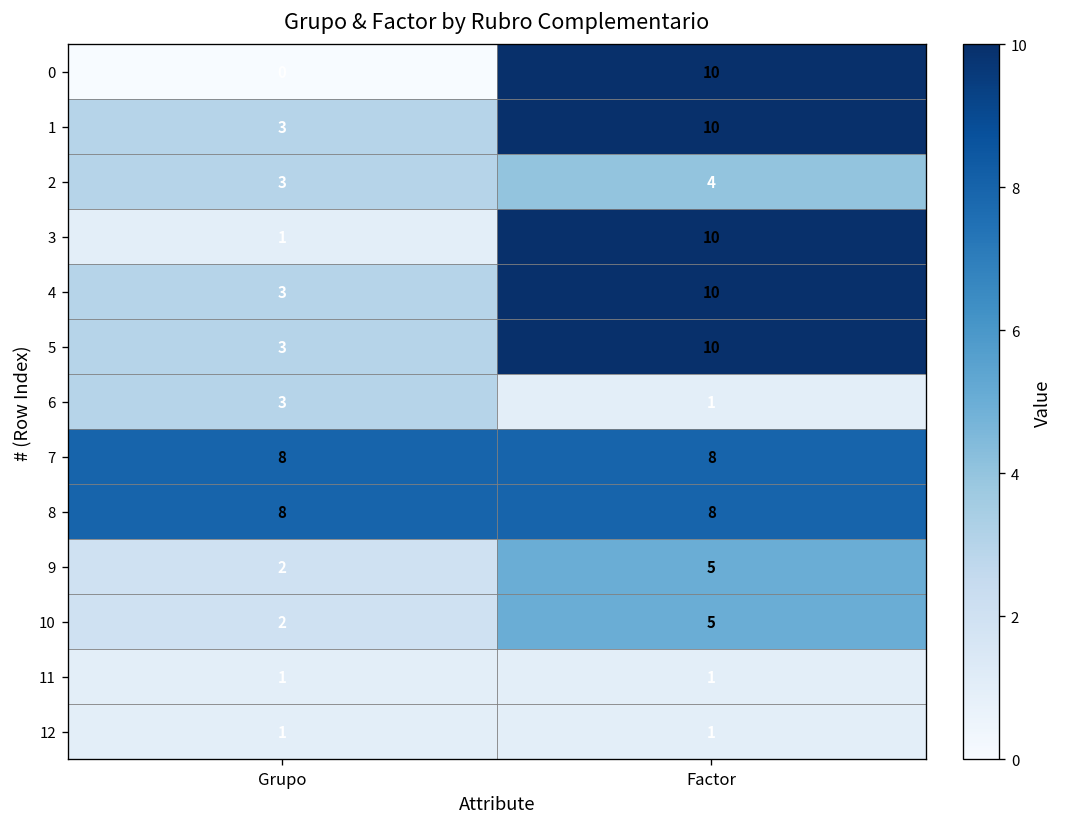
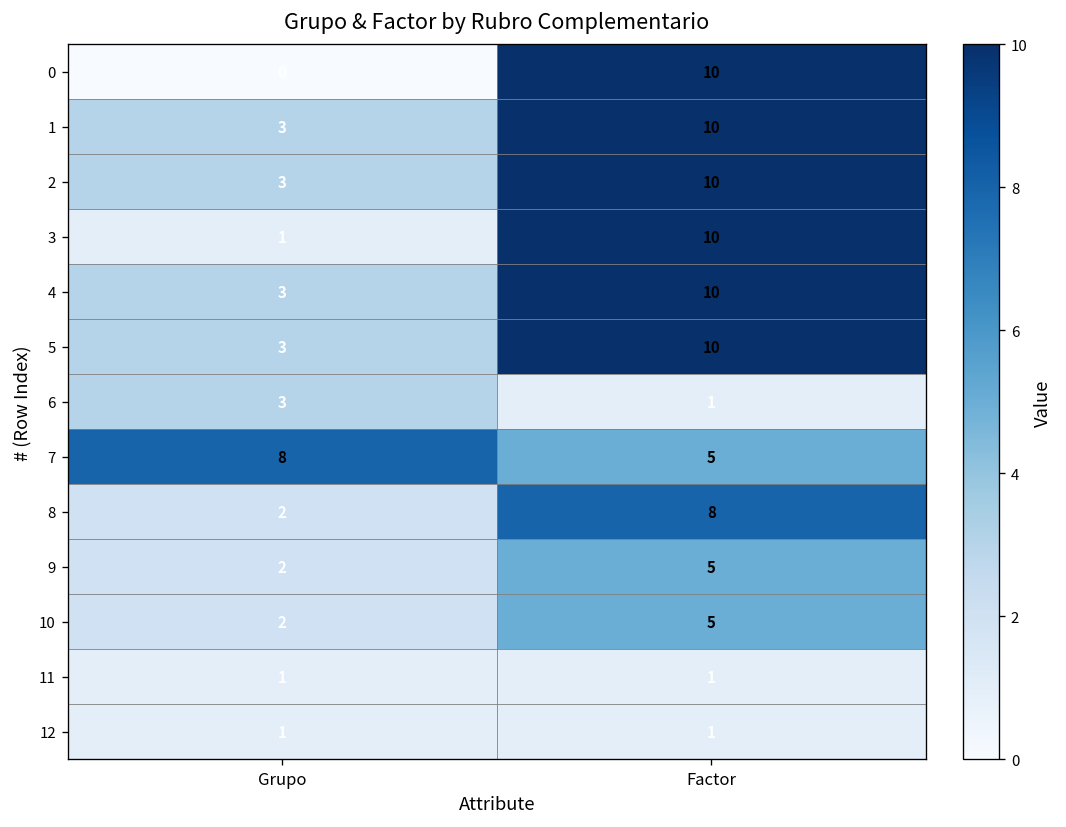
2, Factor: 4 -> 10
7, Factor: 8 -> 5
8, Grupo: 8 -> 2
